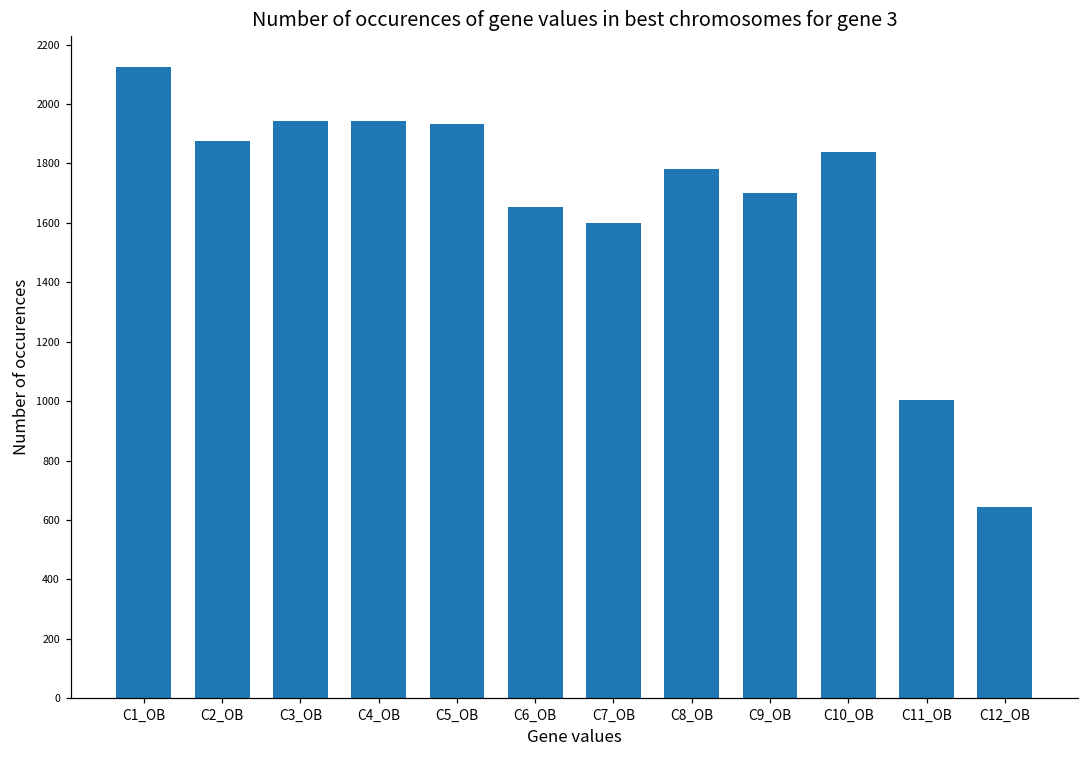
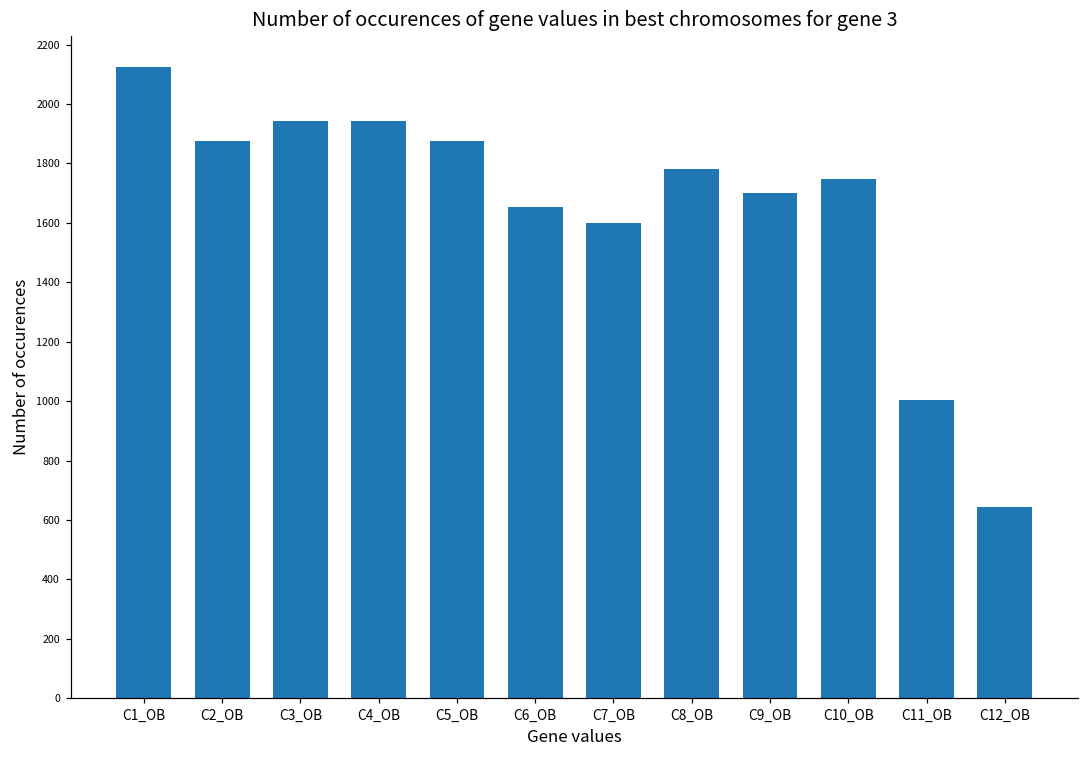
C5_OB: 1930 -> 1880
C10_OB: 1840 -> 1750
